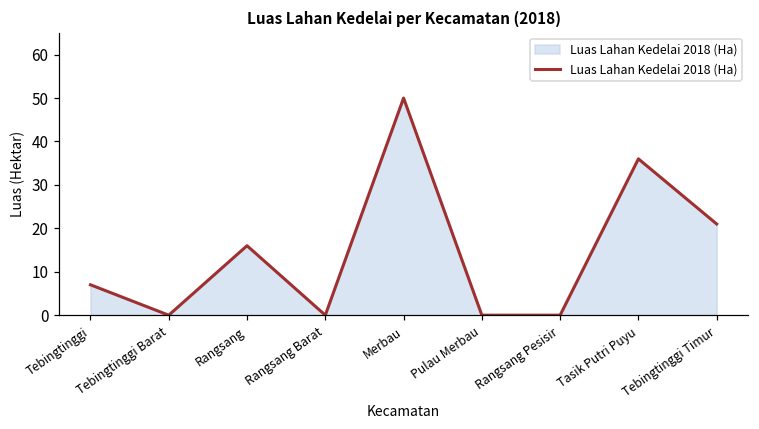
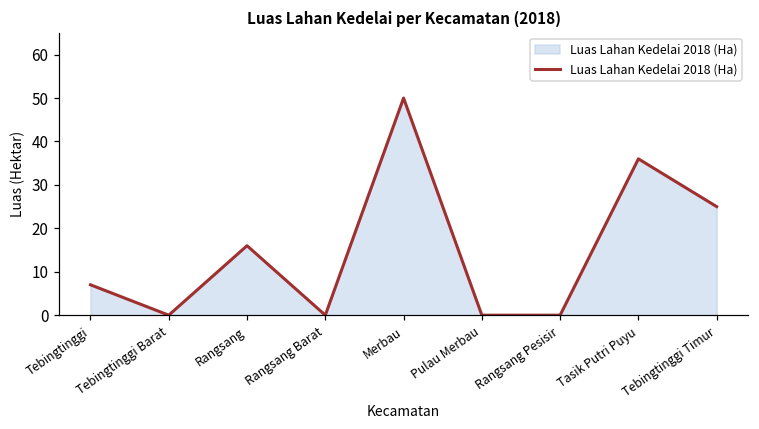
Tebingtinggi Timur: 21 -> 25
